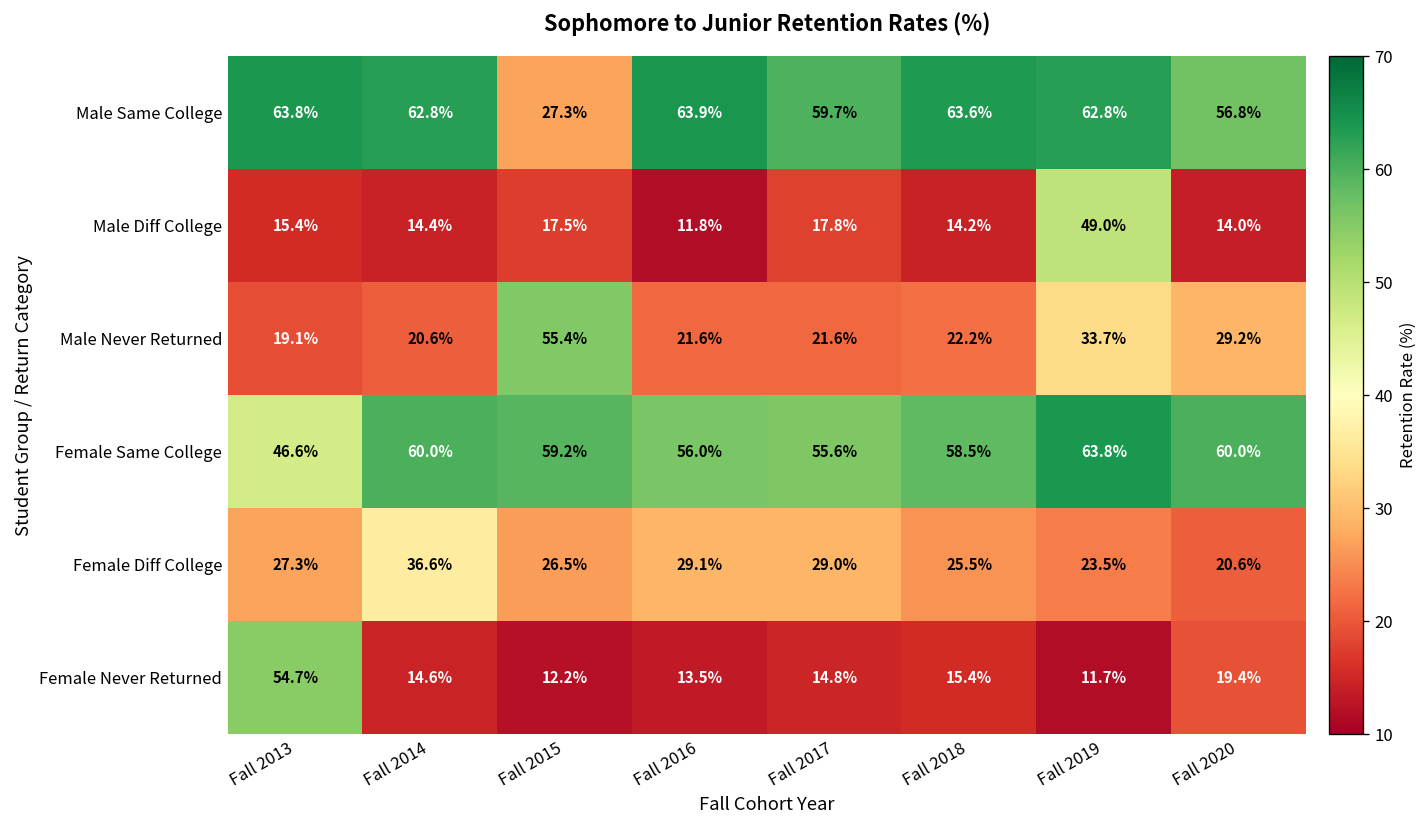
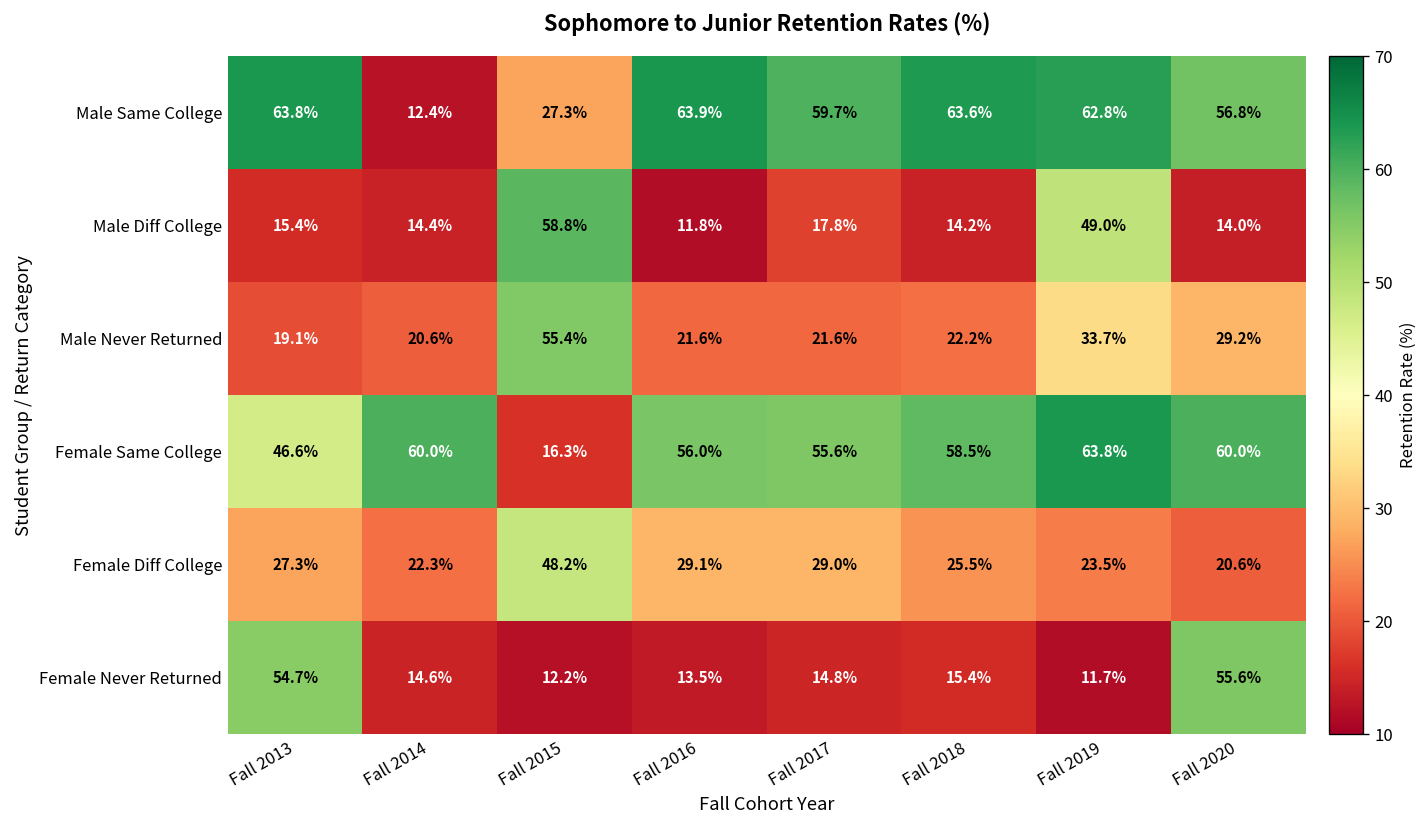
Male Same College, Fall 2014: 62.8% -> 12.4%
Male Diff College, Fall 2015: 17.5% -> 58.8%
Female Same College, Fall 2015: 59.2% -> 16.3%
Female Diff College, Fall 2014: 36.6% -> 22.3%
Female Diff College, Fall 2015: 26.5% -> 48.2%
Female Never Returned, Fall 2020: 19.4% -> 55.6%
